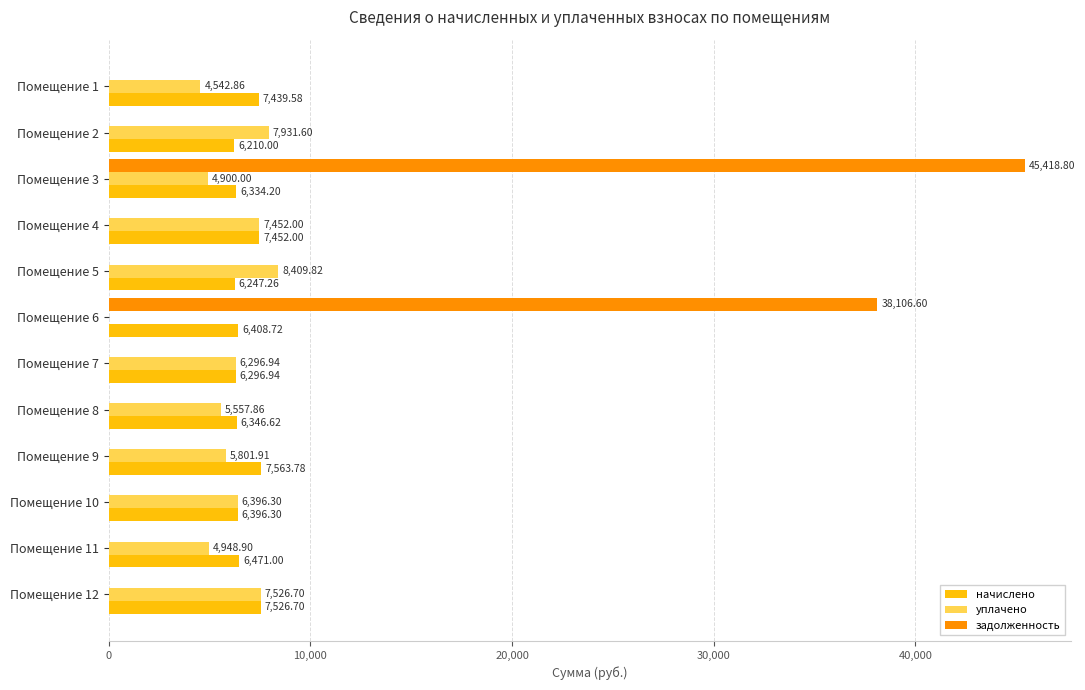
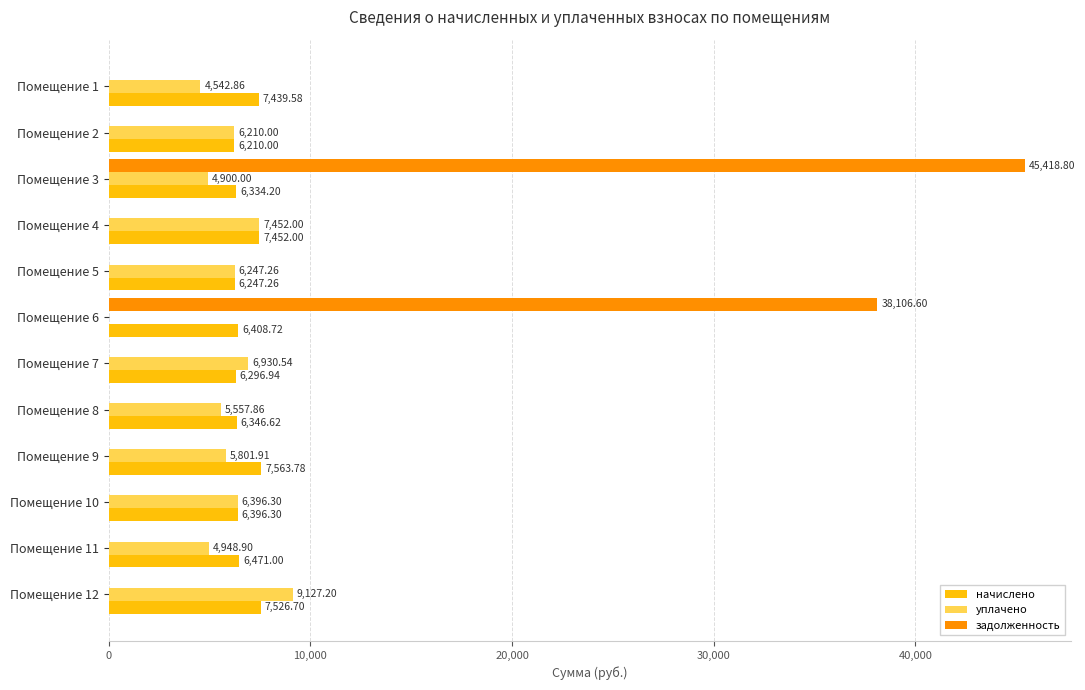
уплачено, Помещение 2: 7,931.60 -> 6,210.00
уплачено, Помещение 5: 8,409.82 -> 6,247.26
уплачено, Помещение 7: 6,296.94 -> 6,930.54
уплачено, Помещение 12: 7,526.70 -> 9,127.20
